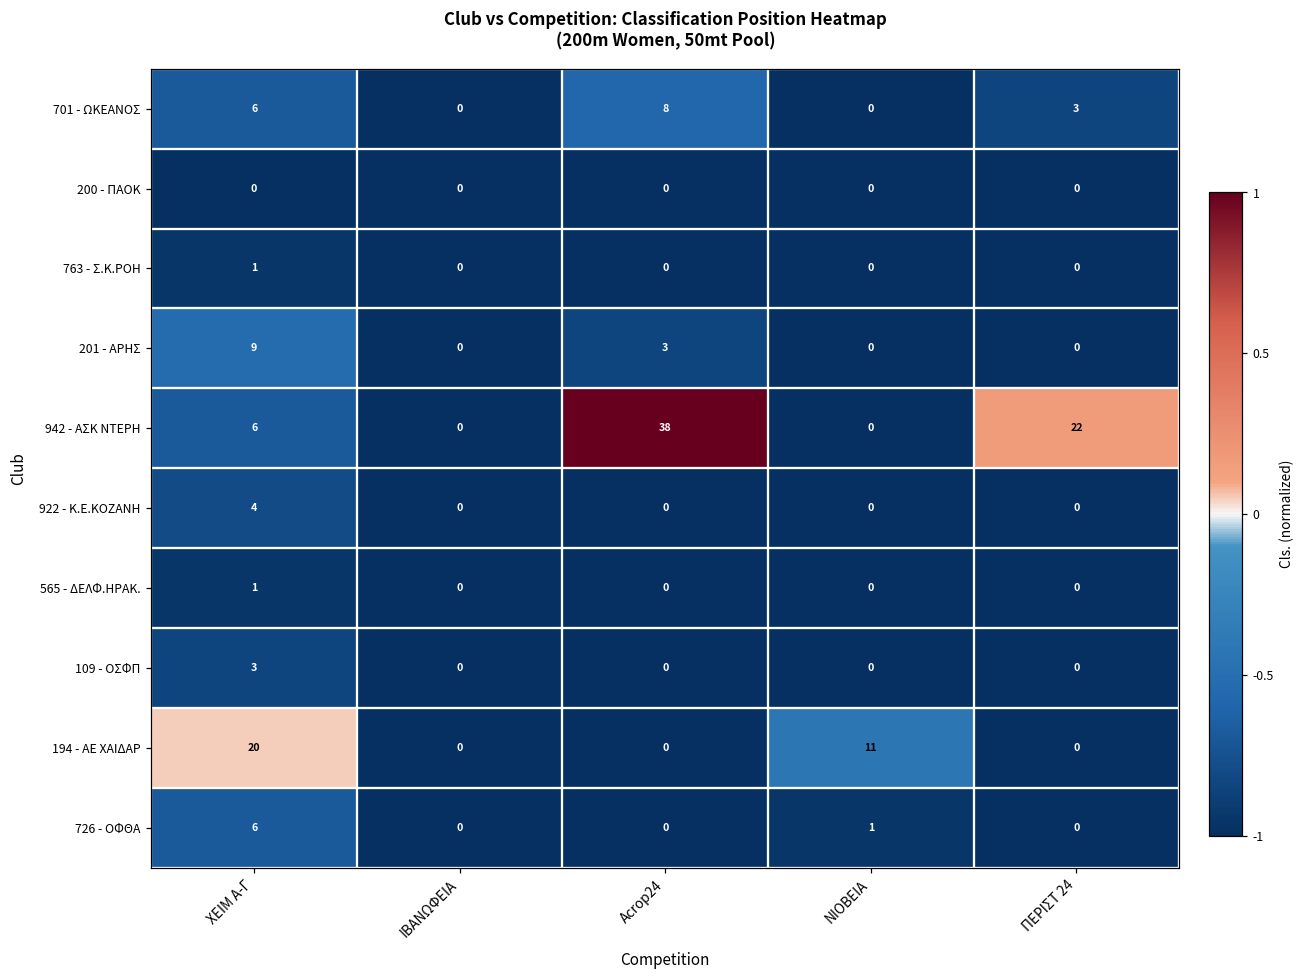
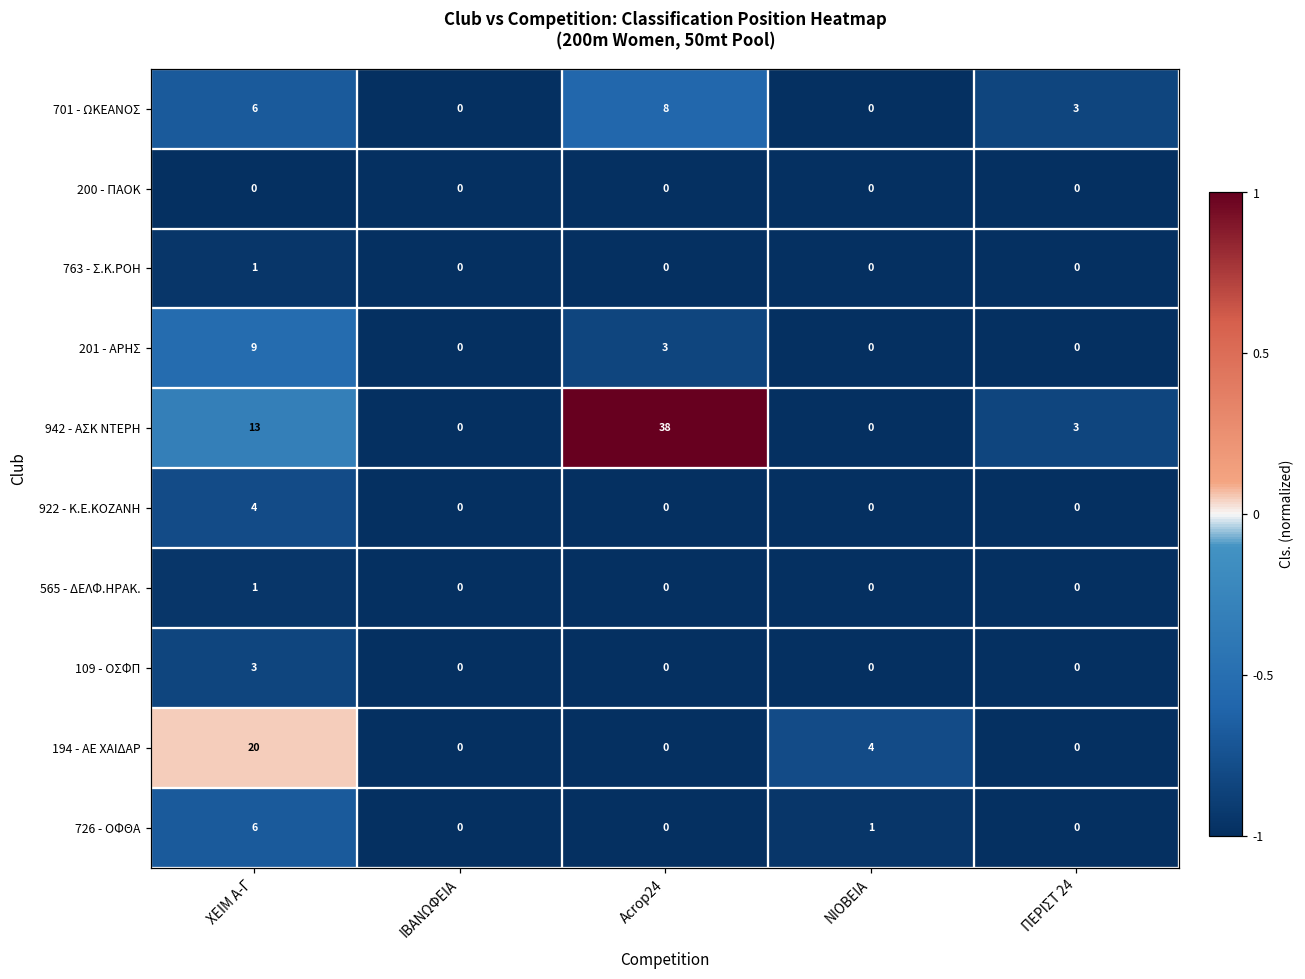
942 - ΑΣΚ ΝΤΕΡΗ, ΧΕΙΜ Α-Γ: 6 -> 13
942 - ΑΣΚ ΝΤΕΡΗ, ΠΕΡΙΣΤ 24: 22 -> 3
194 - ΑΕ ΧΑΙΔΑΡ, ΝΙΟΒΕΙΑ: 11 -> 4
